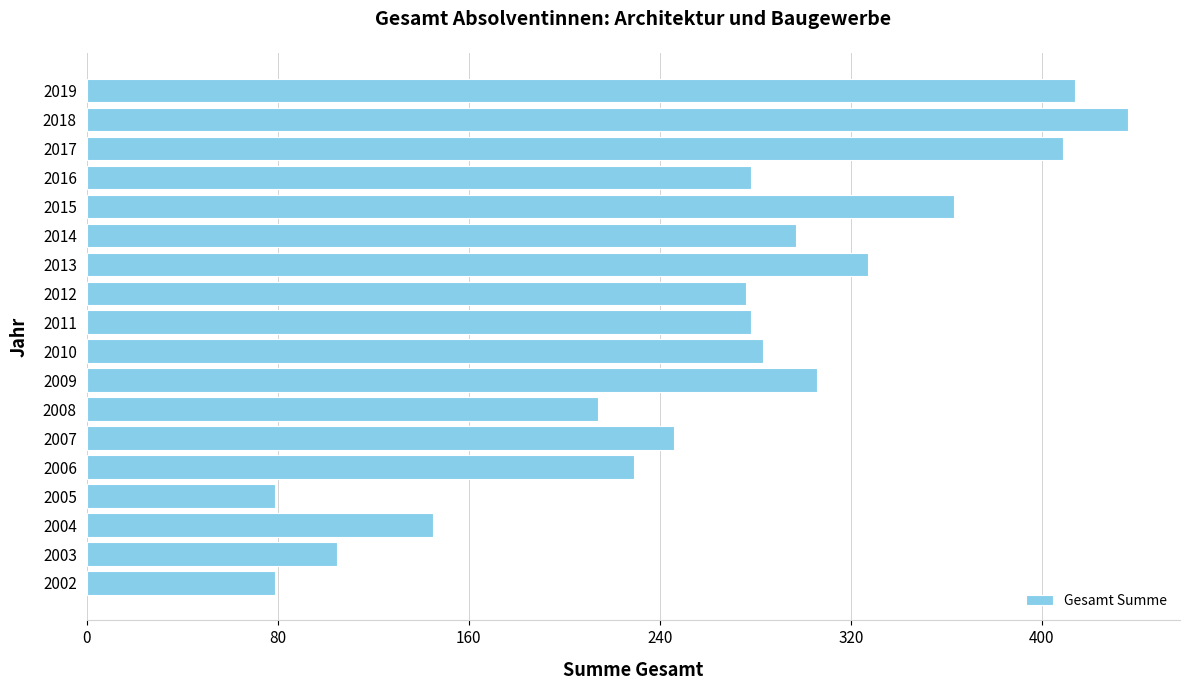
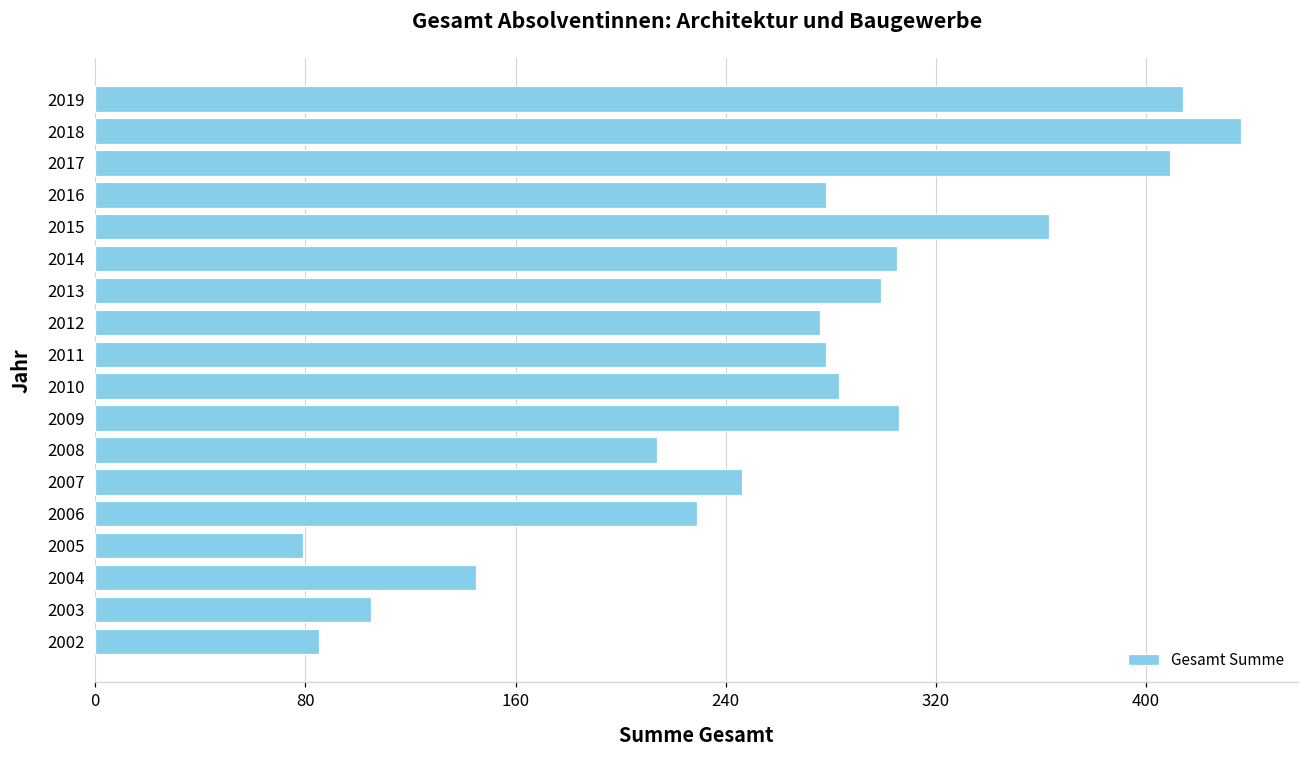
2014: 297 -> 305
2013: 327 -> 299
2002: 79 -> 85
